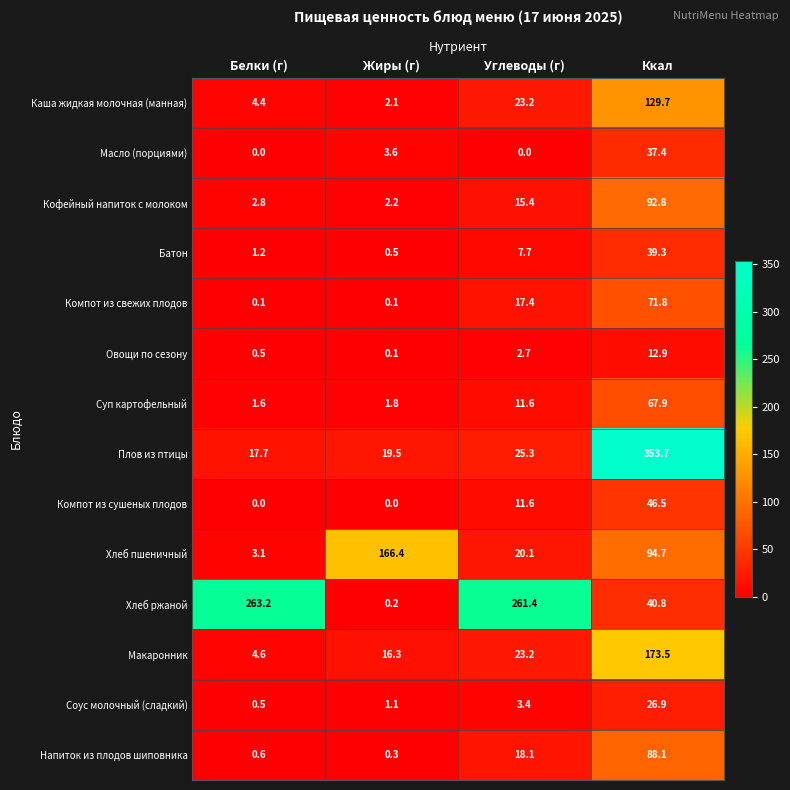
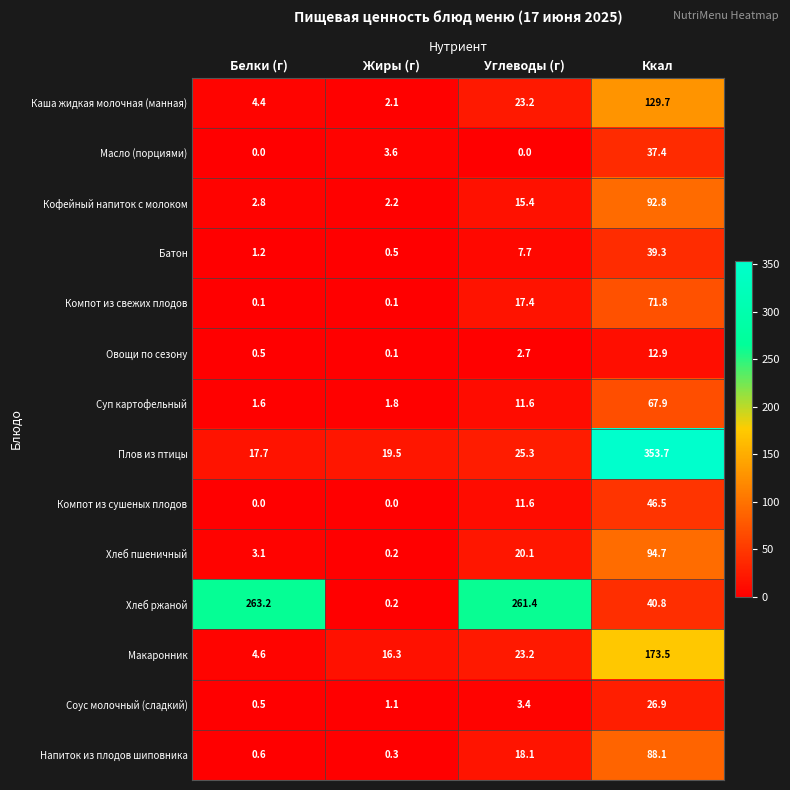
Хлеб пшеничный, Жиры (г): 166.4 -> 0.2
